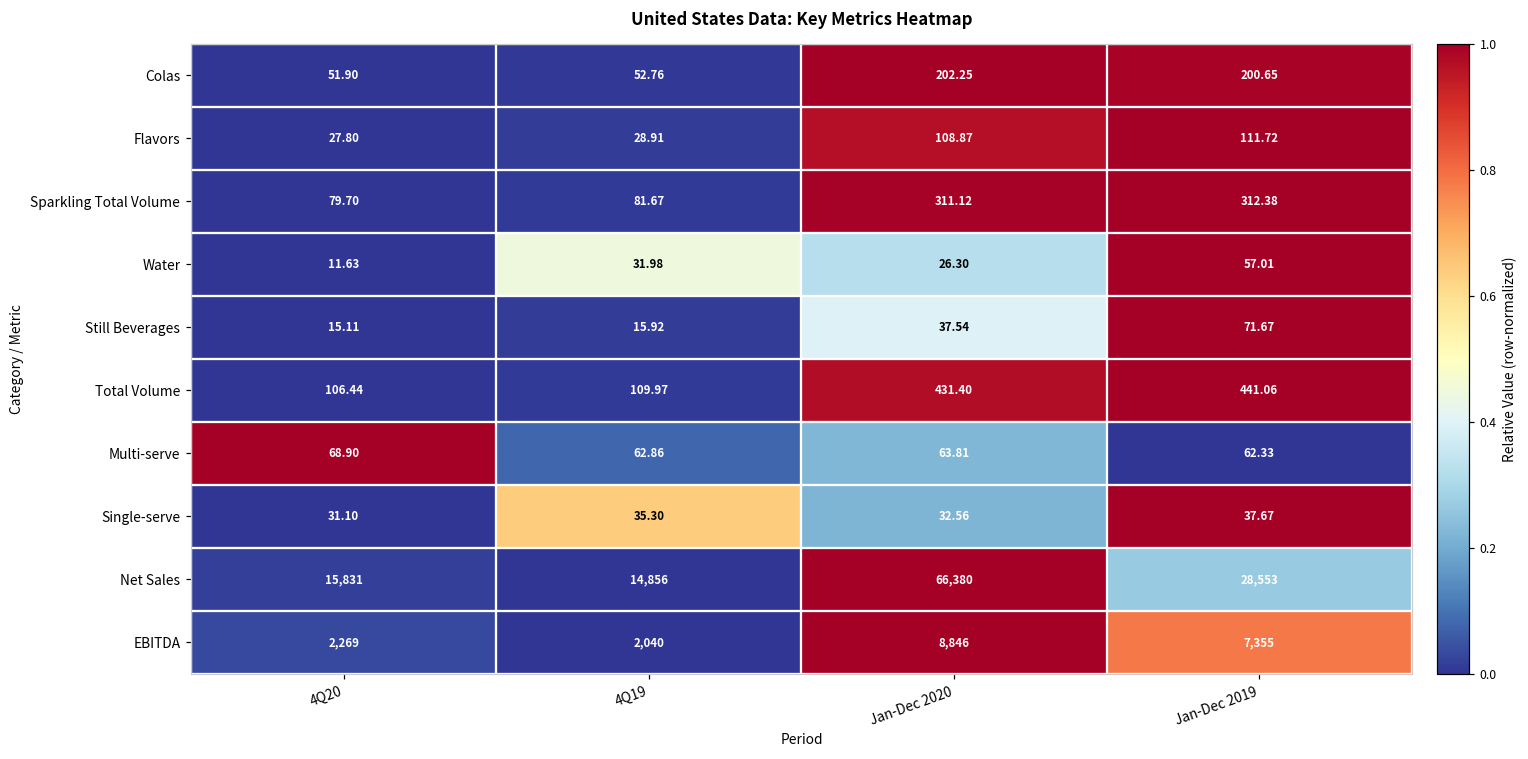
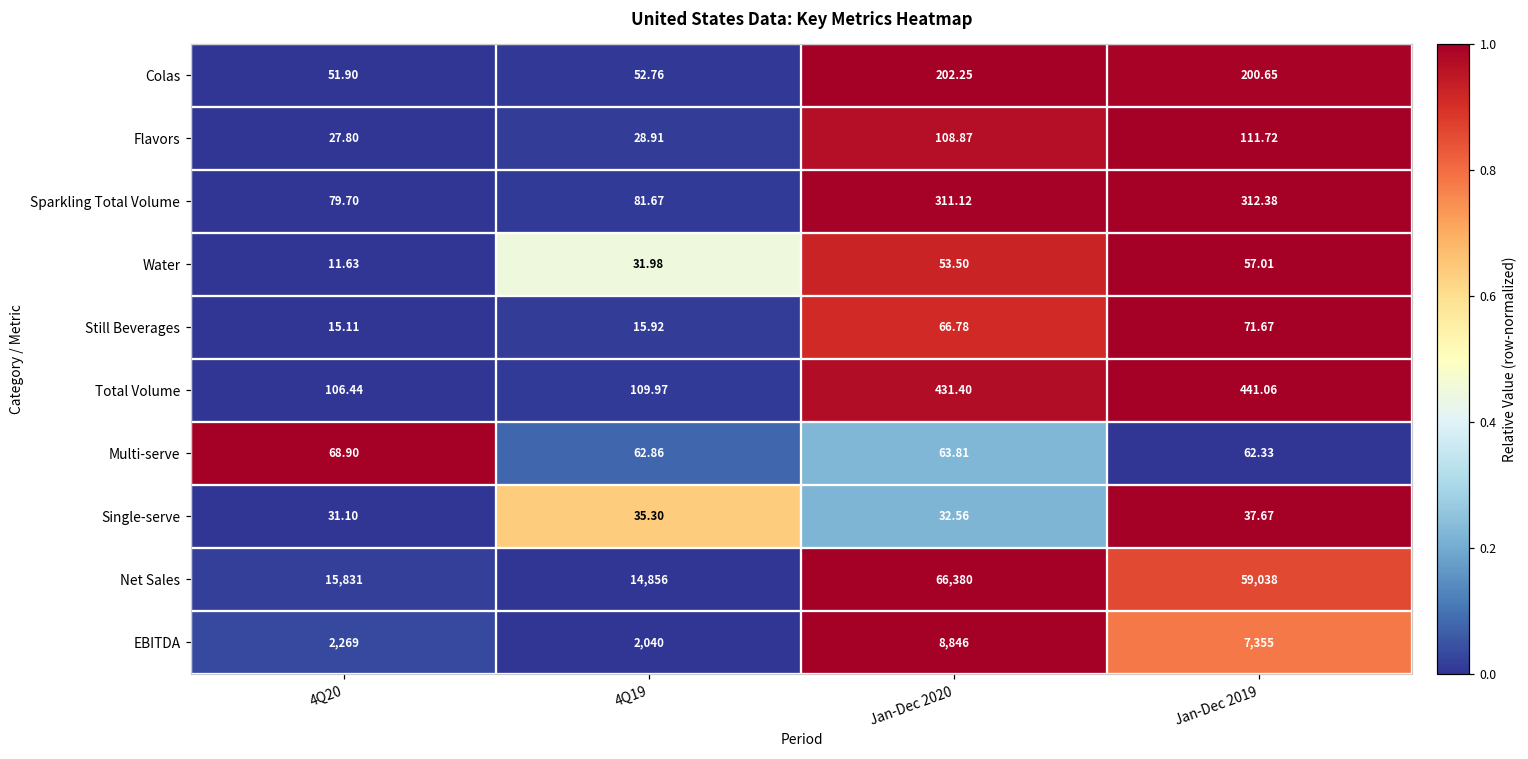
Water, Jan-Dec 2020: 26.30 -> 53.50
Still Beverages, Jan-Dec 2020: 37.54 -> 66.78
Net Sales, Jan-Dec 2019: 28,553 -> 59,038
